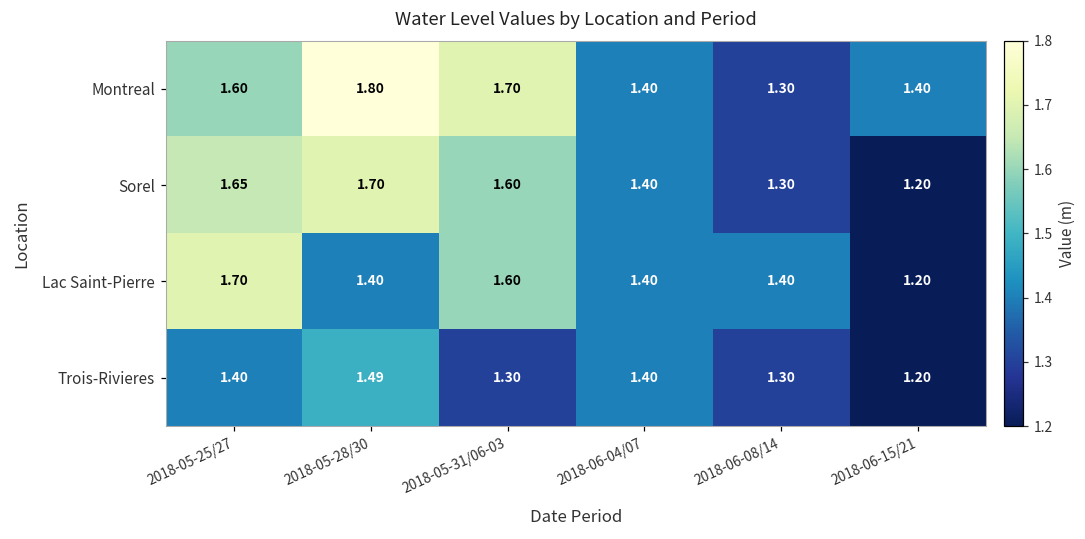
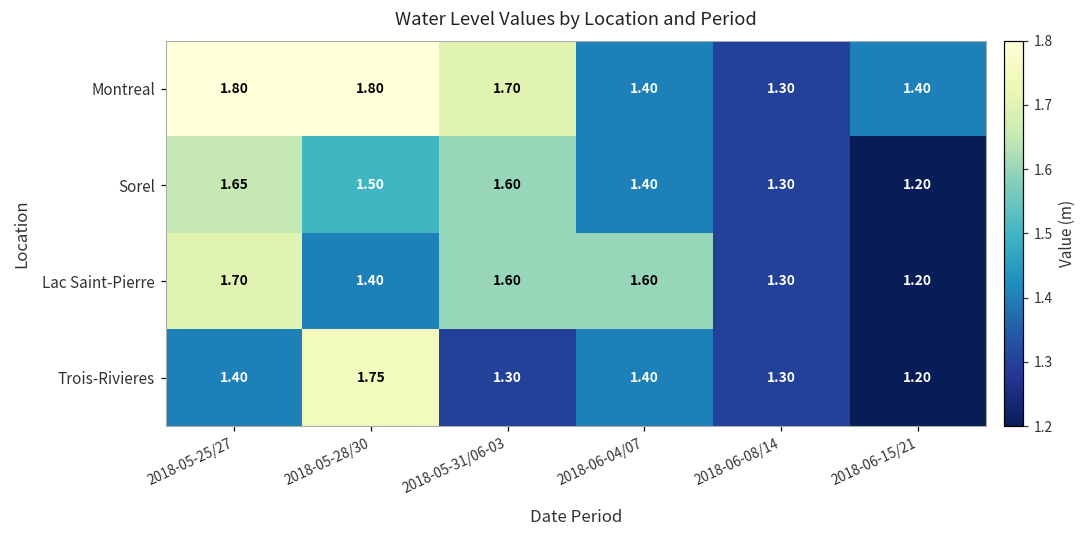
Montreal, 2018-05-25/27: 1.60 -> 1.80
Sorel, 2018-05-28/30: 1.70 -> 1.50
Lac Saint-Pierre, 2018-06-04/07: 1.40 -> 1.60
Lac Saint-Pierre, 2018-06-08/14: 1.40 -> 1.30
Trois-Rivieres, 2018-05-28/30: 1.49 -> 1.75
